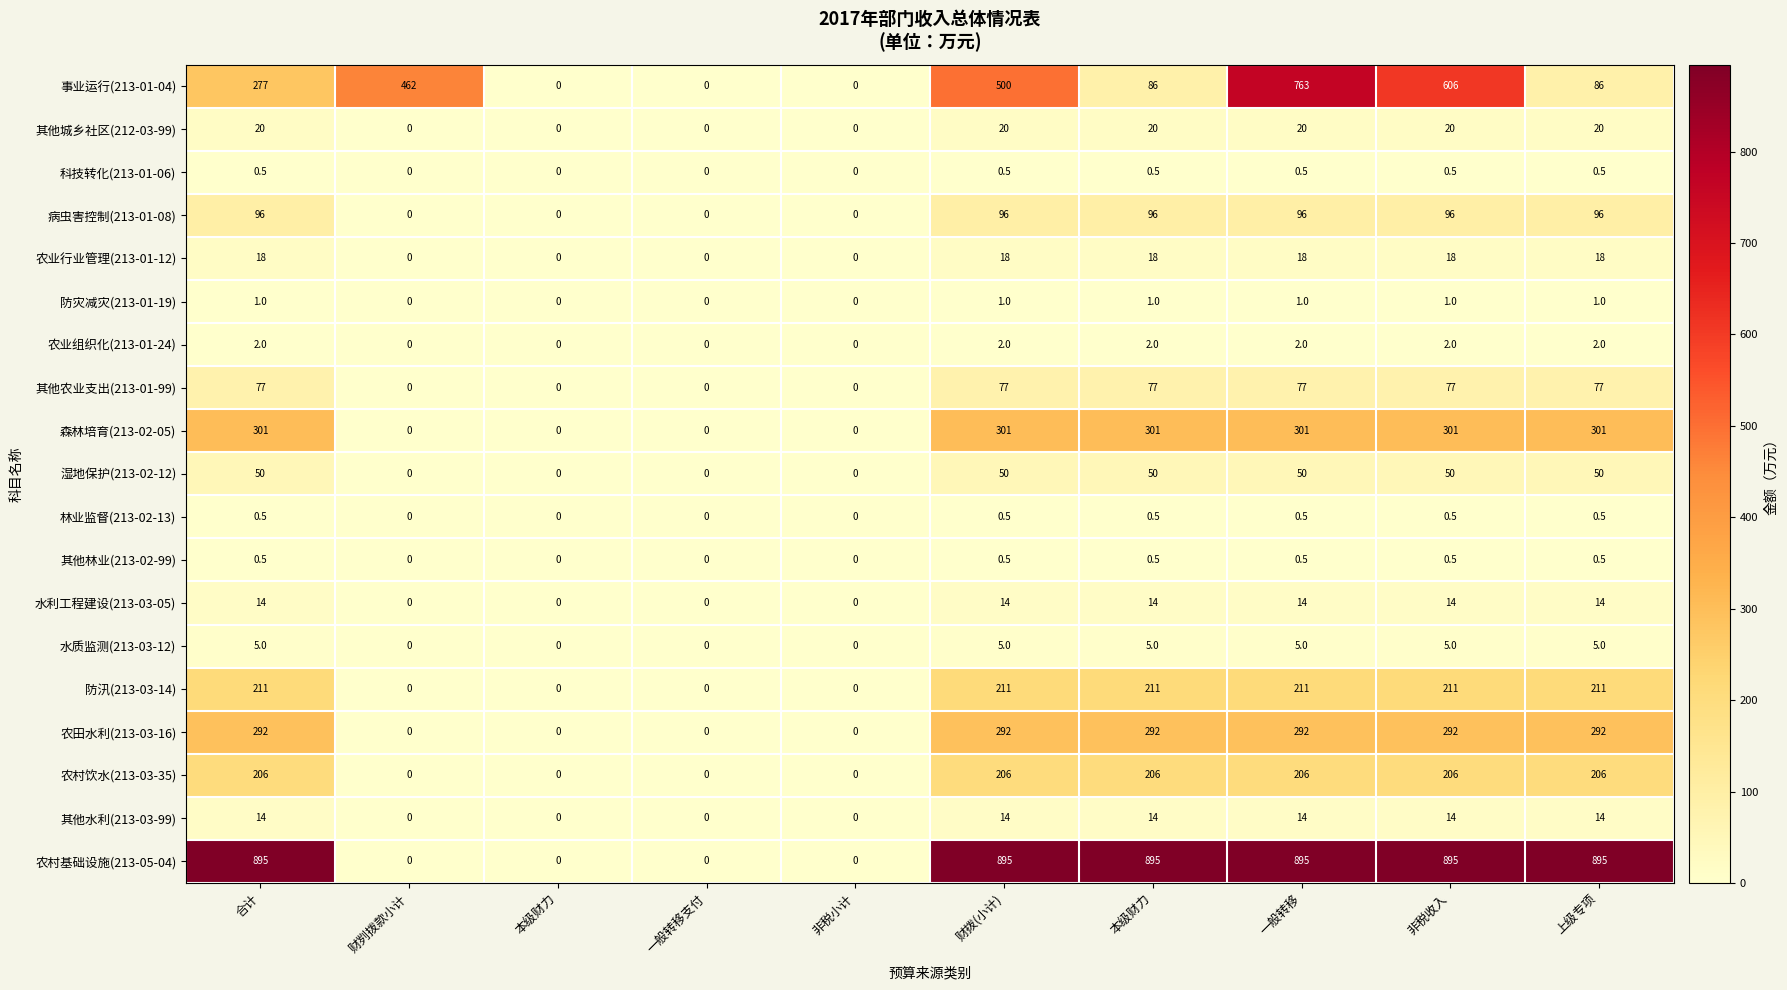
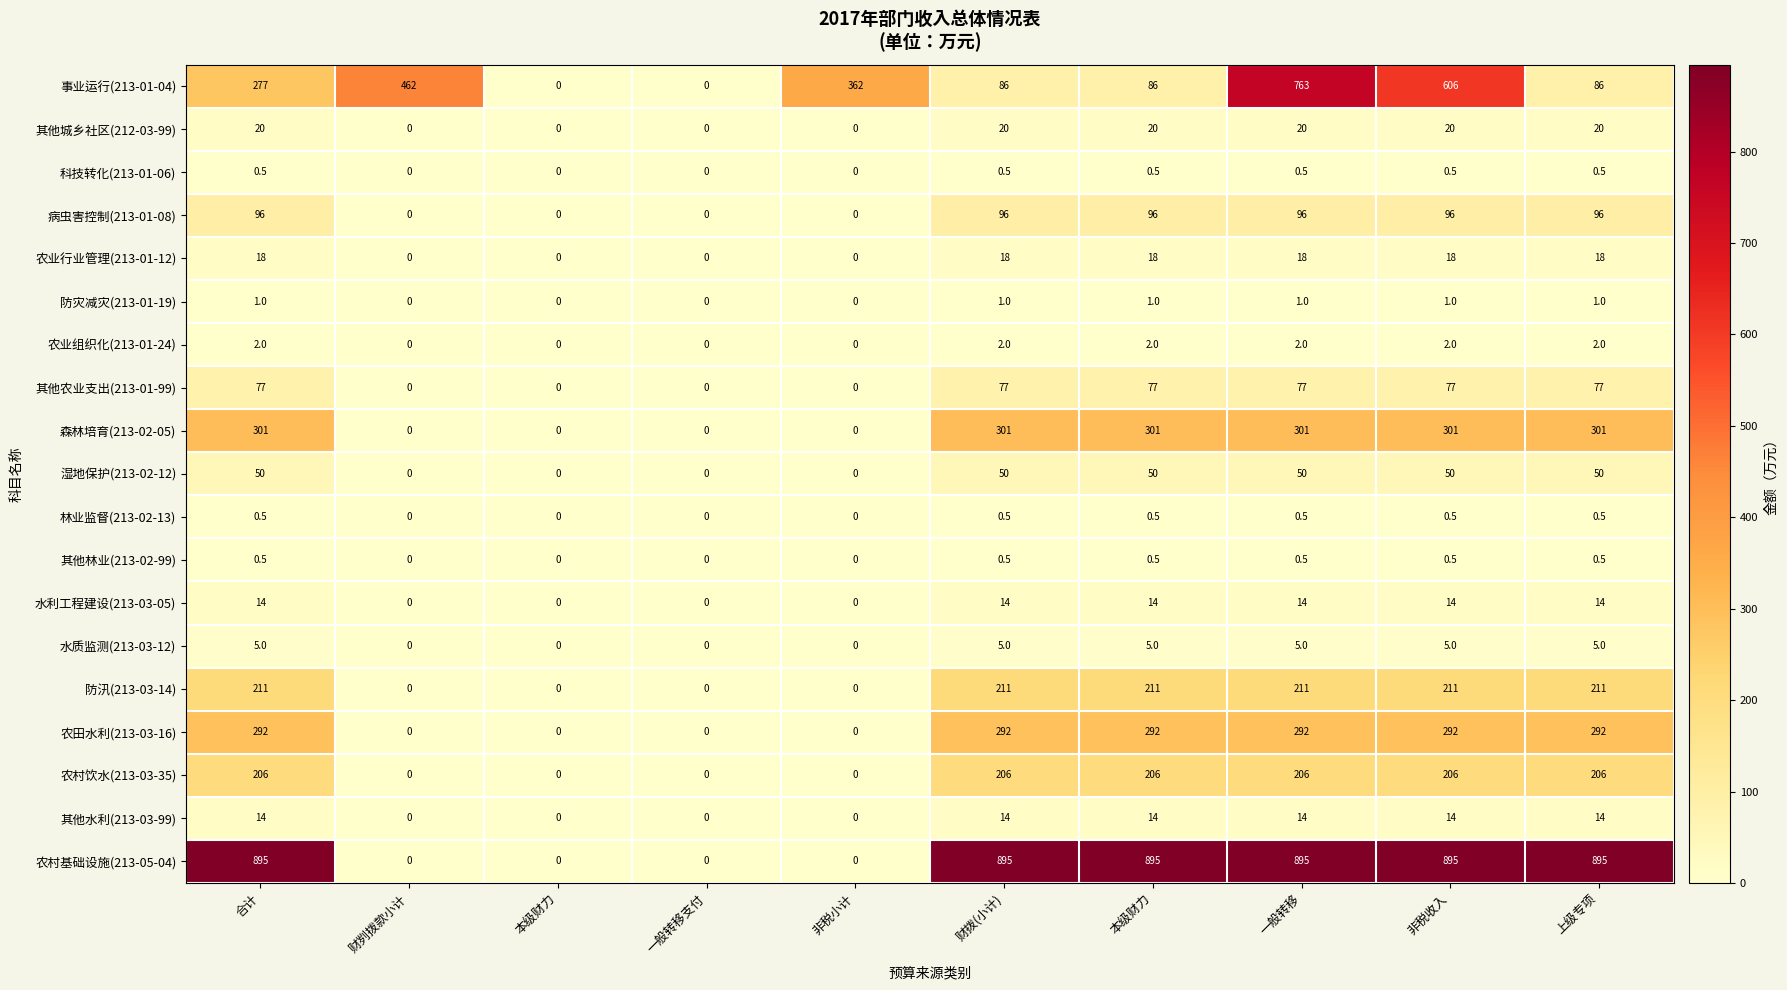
事业运行(213-01-04), 非税小计: 0 -> 362
事业运行(213-01-04), 财拨(小计): 500 -> 86
